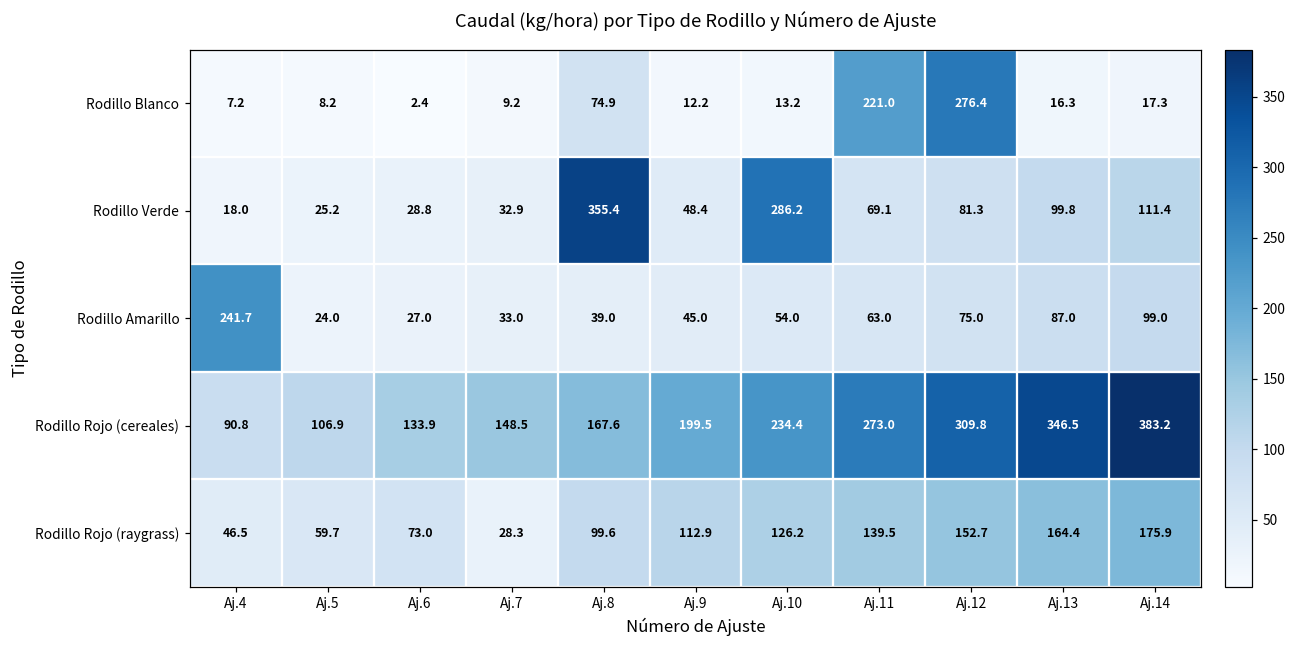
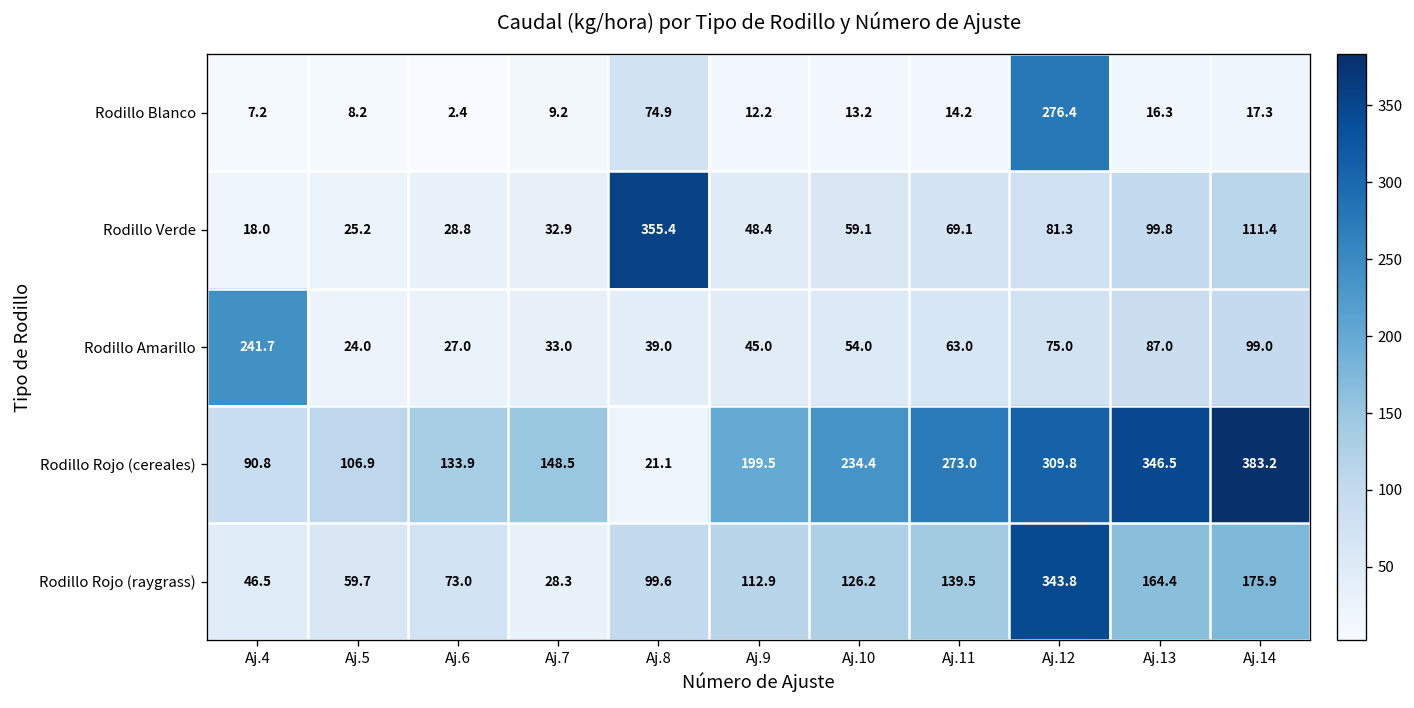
Rodillo Blanco, Aj.11: 221.0 -> 14.2
Rodillo Verde, Aj.10: 286.2 -> 59.1
Rodillo Rojo (cereales), Aj.8: 167.6 -> 21.1
Rodillo Rojo (raygrass), Aj.12: 152.7 -> 343.8
